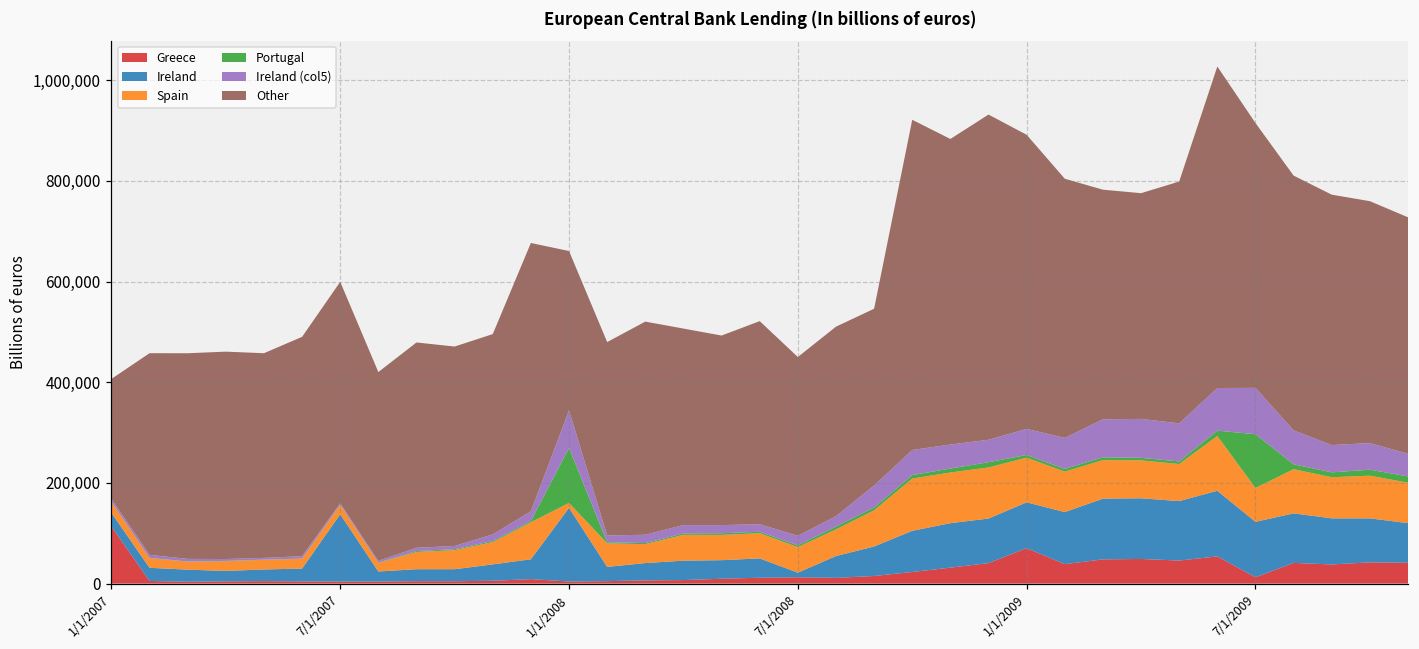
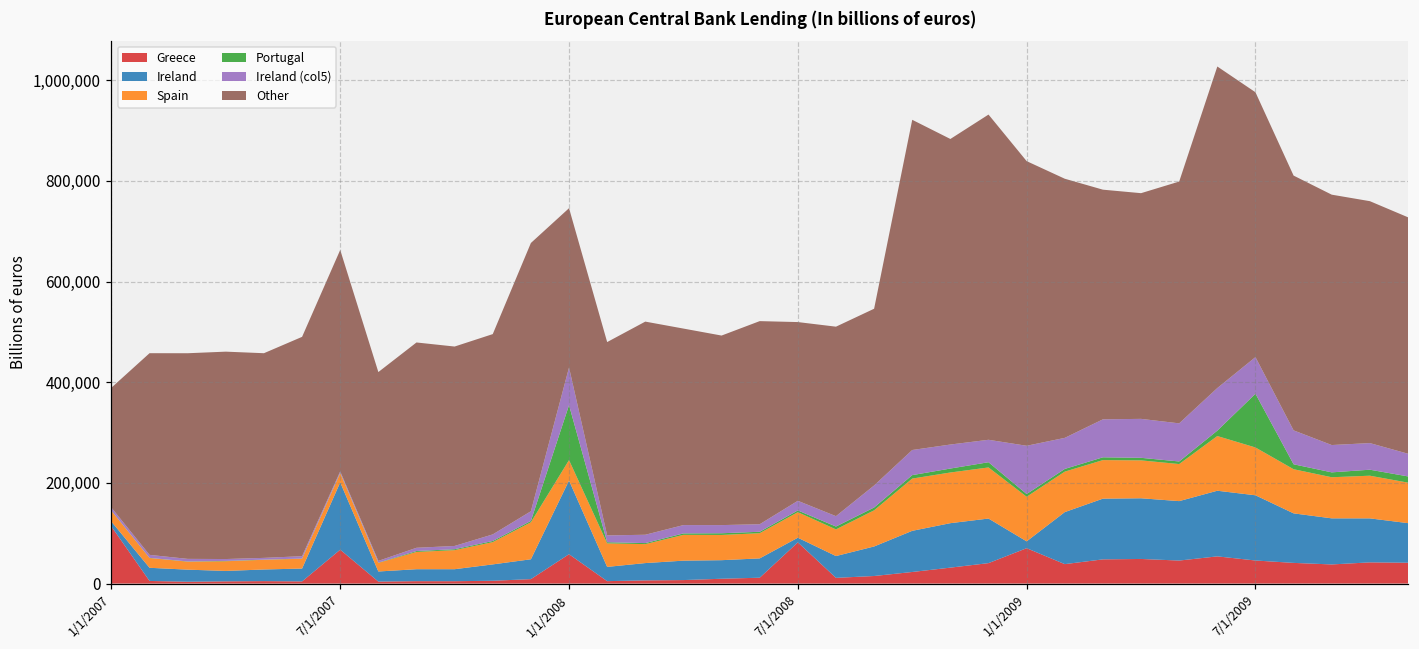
Ireland, 1/1/2007: 30,000 -> 10,000
Greece, 7/1/2007: 0 -> 70,000
Greece, 1/1/2008: 0 -> 60,000
Spain, 1/1/2008: 10,000 -> 40,000
Greece, 7/1/2008: 10,000 -> 80,000
Ireland, 1/1/2009: 90,000 -> 10,000
Ireland (col5), 1/1/2009: 50,000 -> 100,000
Other, 1/1/2009: 580,000 -> 570,000
Greece, 7/1/2009: 10,000 -> 50,000
Ireland, 7/1/2009: 110,000 -> 130,000
Spain, 7/1/2009: 70,000 -> 90,000
Ireland (col5), 7/1/2009: 90,000 -> 70,000
